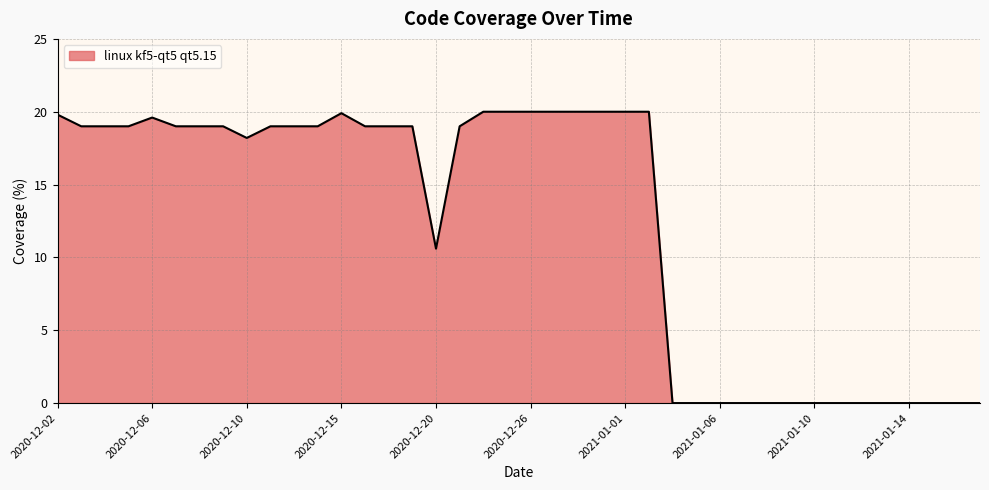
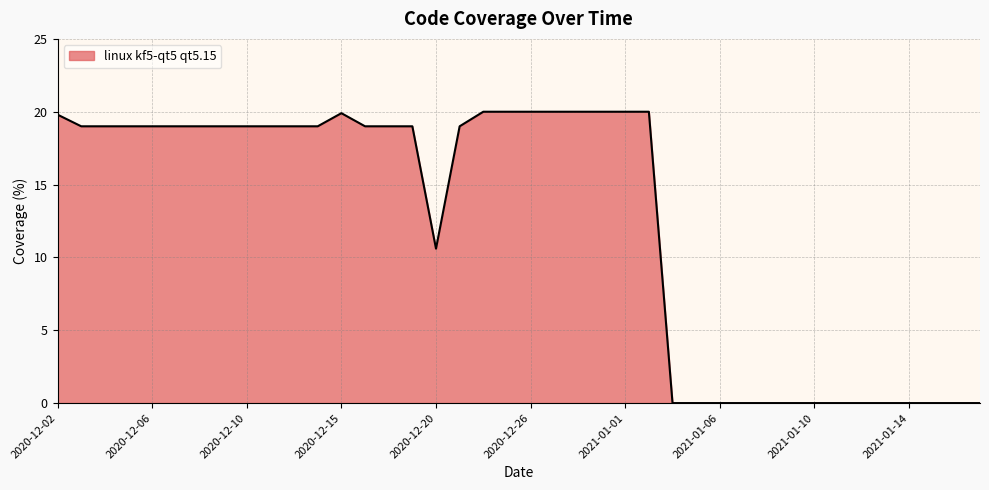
2020-12-06: 19.6 -> 19.0
2020-12-10: 18.2 -> 19.0
